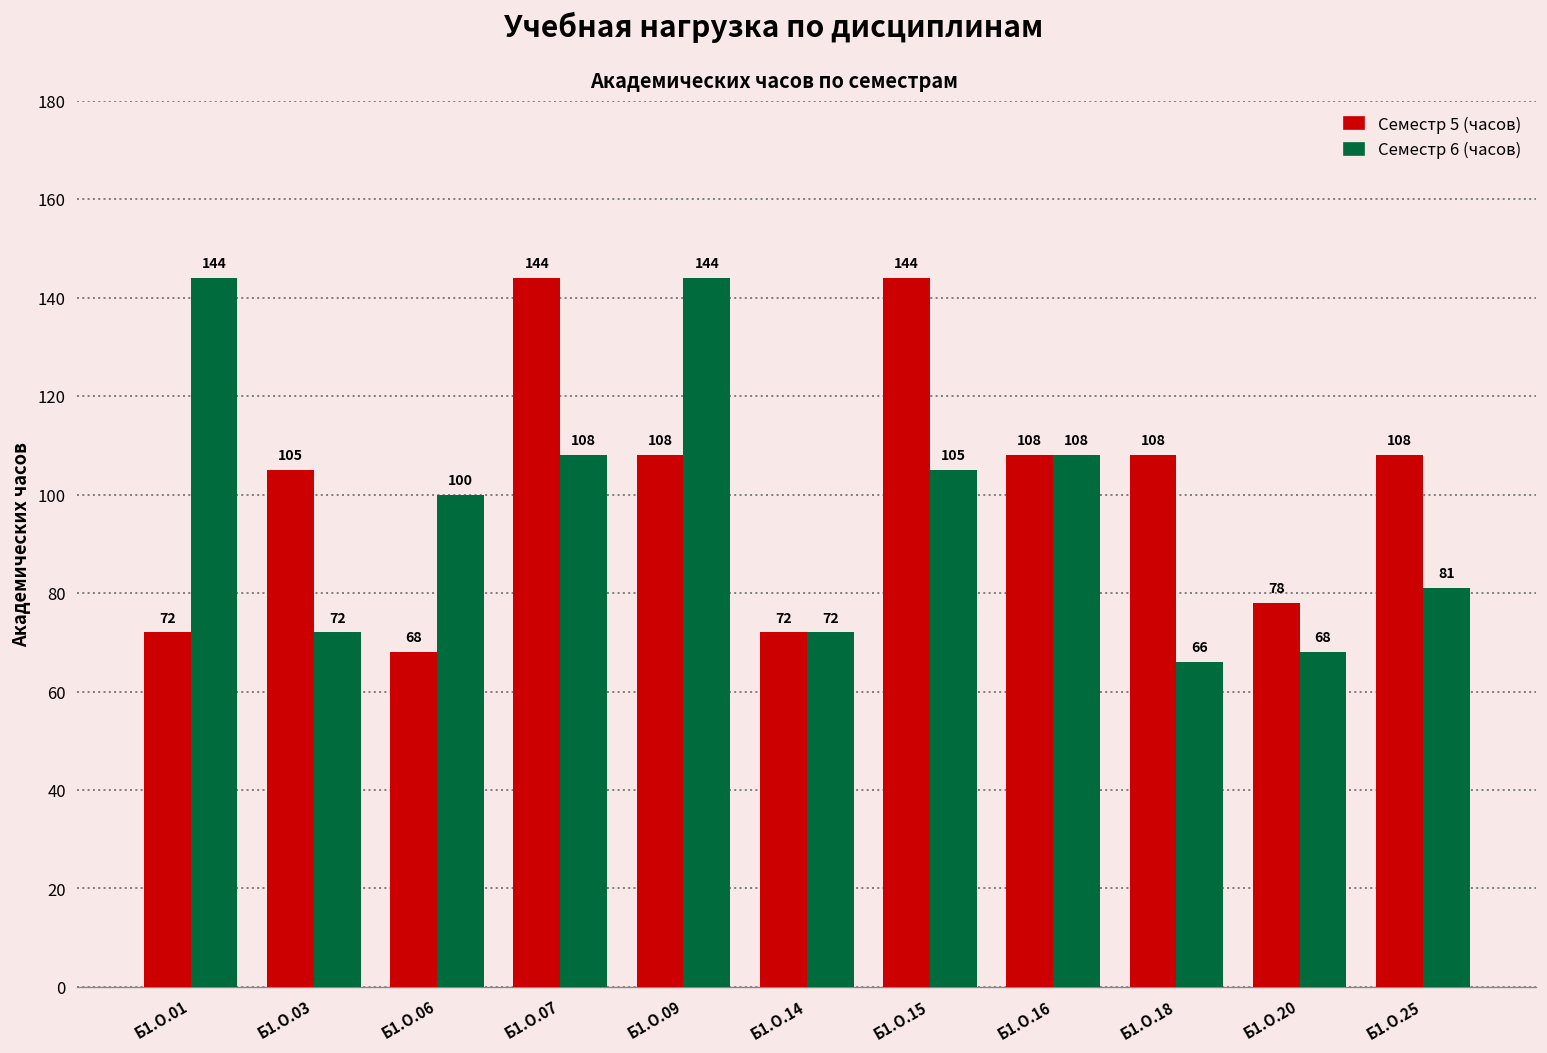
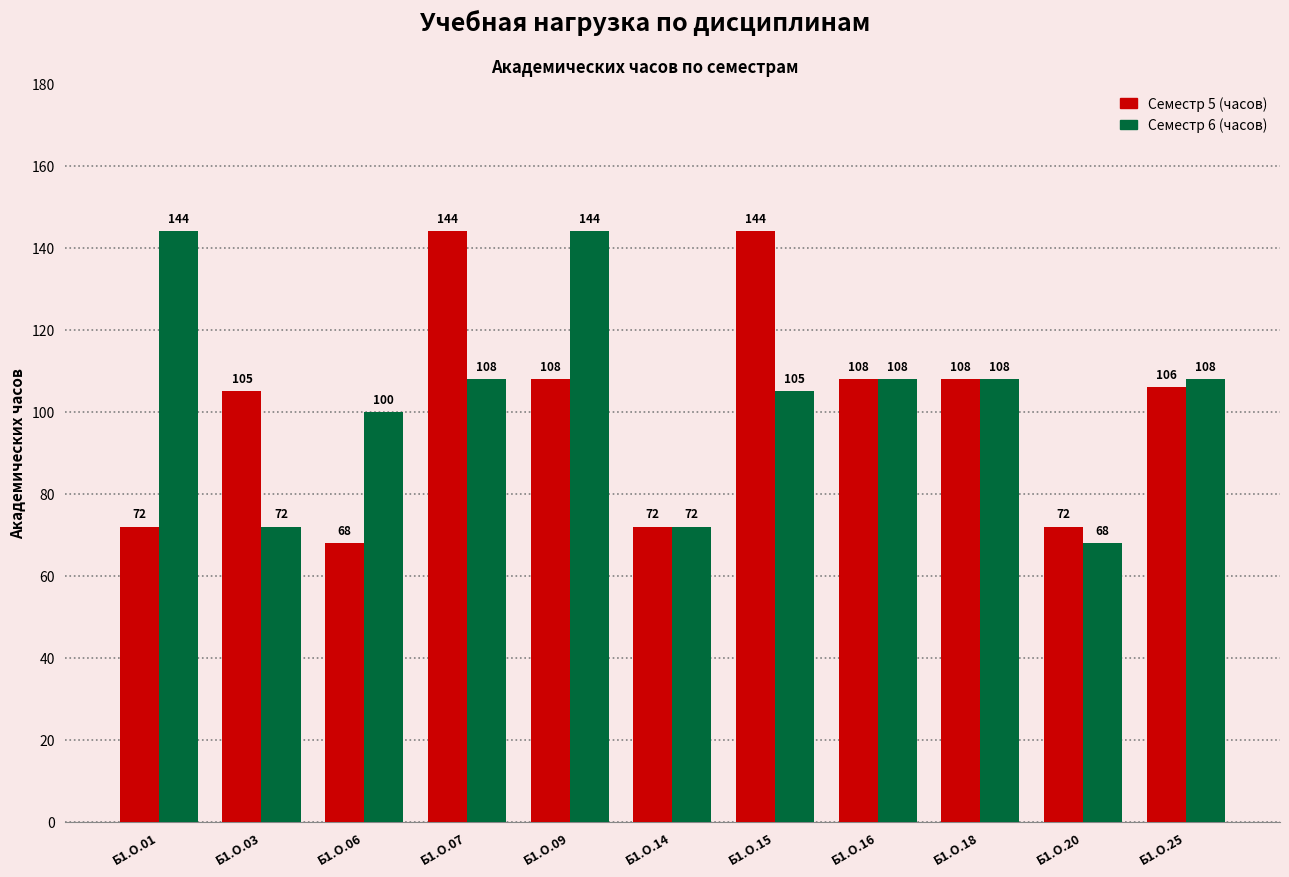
Семестр 6 (часов), Б1.О.18: 66 -> 108
Семестр 5 (часов), Б1.О.20: 78 -> 72
Семестр 5 (часов), Б1.О.25: 108 -> 106
Семестр 6 (часов), Б1.О.25: 81 -> 108
